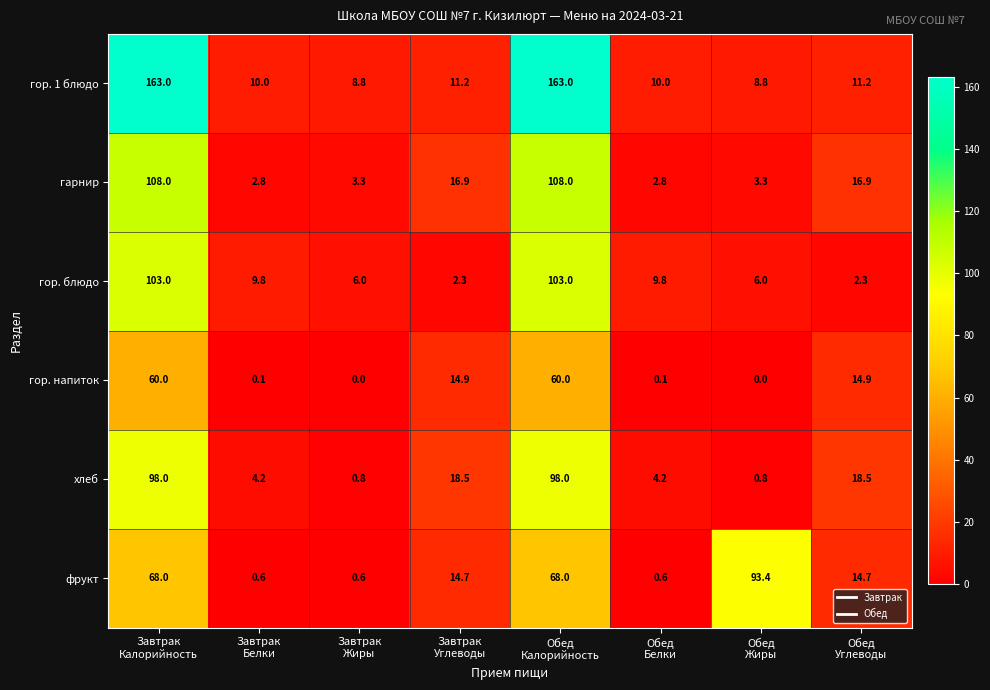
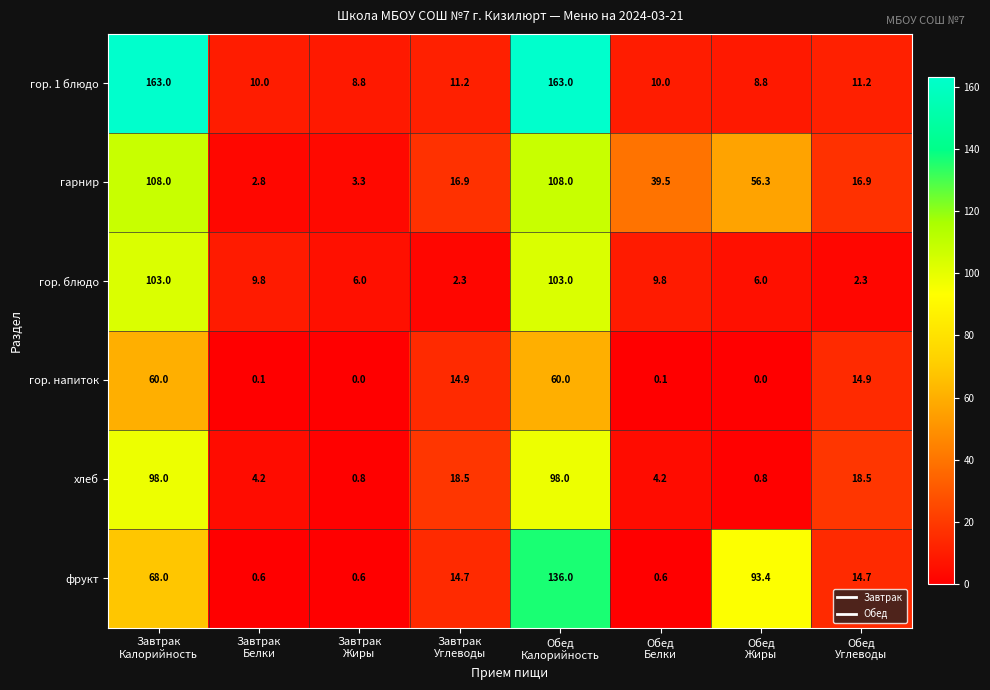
гарнир, Обед Белки: 2.8 -> 39.5
гарнир, Обед Жиры: 3.3 -> 56.3
фрукт, Обед Калорийность: 68.0 -> 136.0
